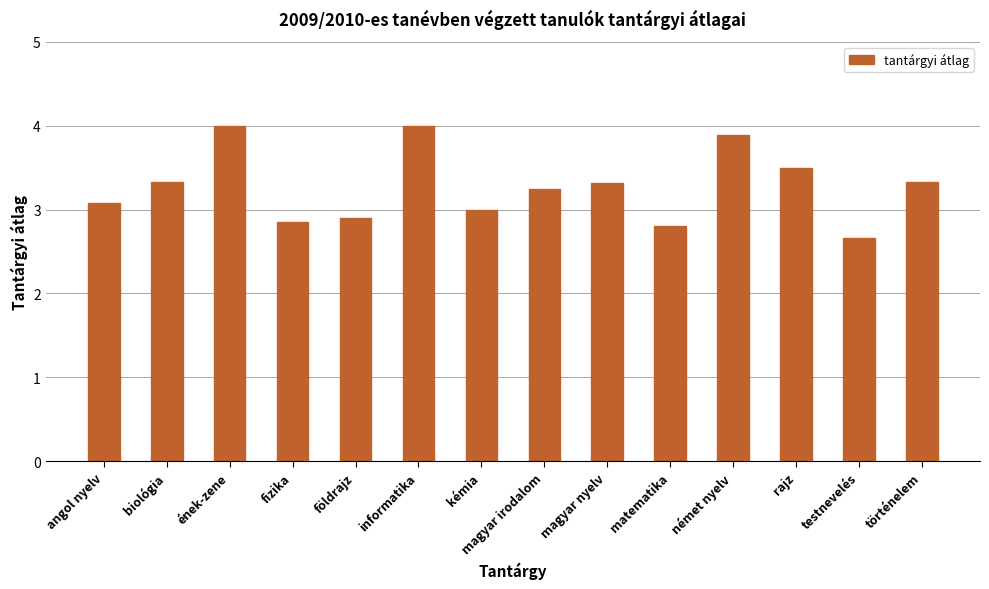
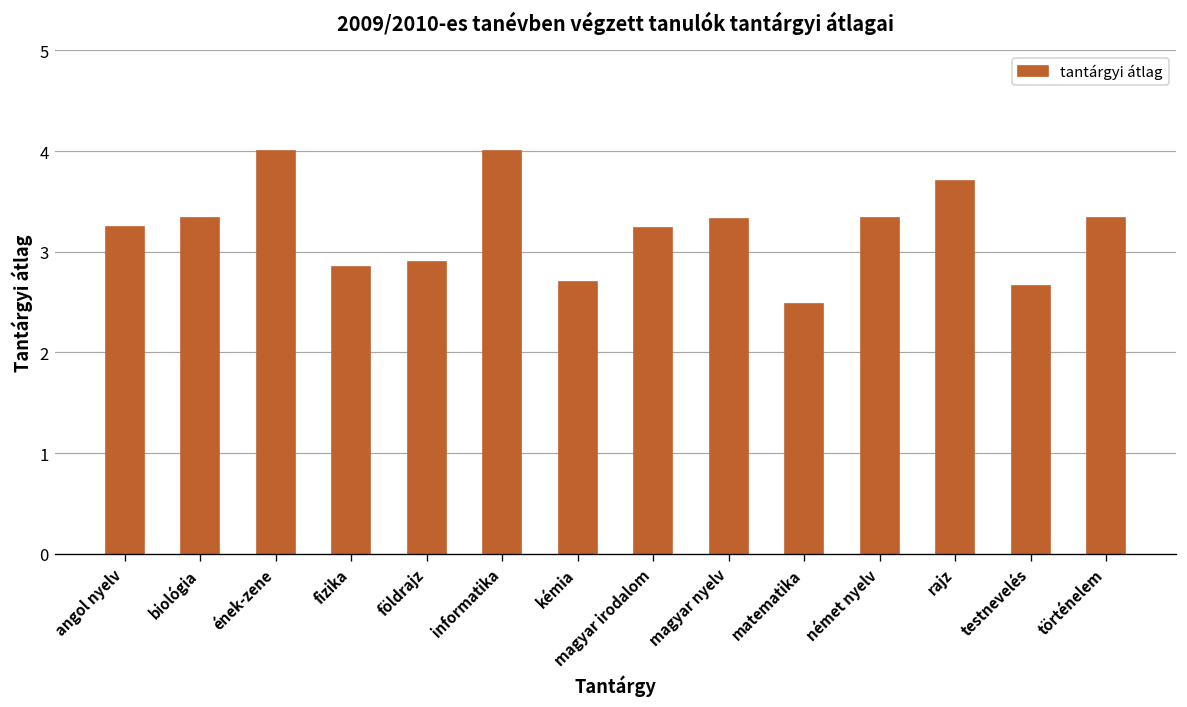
angol nyelv: 3.1 -> 3.3
kémia: 3.0 -> 2.7
matematika: 2.8 -> 2.5
német nyelv: 3.9 -> 3.3
rajz: 3.5 -> 3.7
